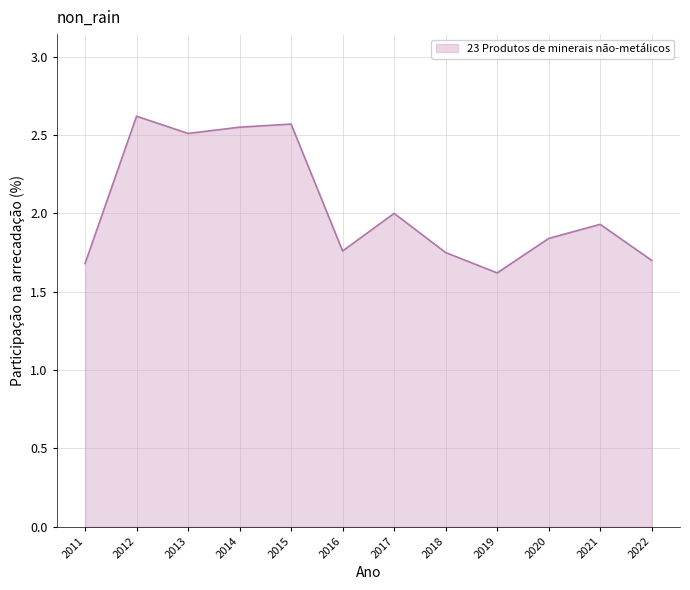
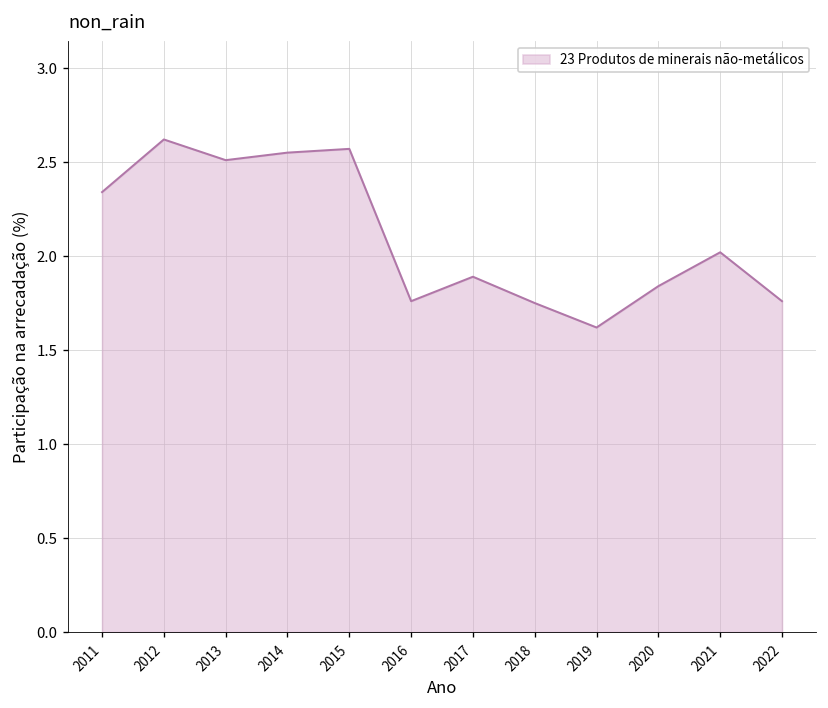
2011: 1.68 -> 2.34
2017: 2.00 -> 1.89
2021: 1.93 -> 2.02
2022: 1.70 -> 1.76
